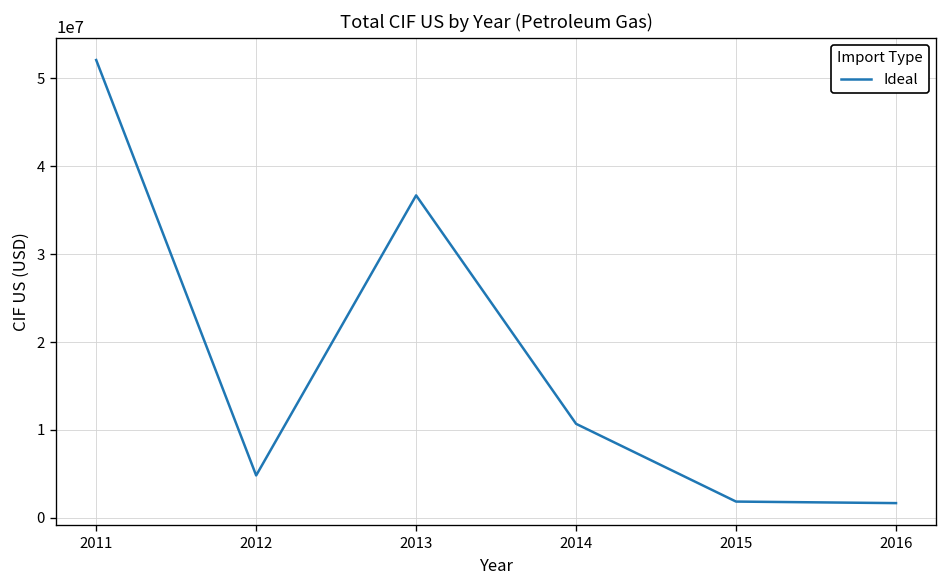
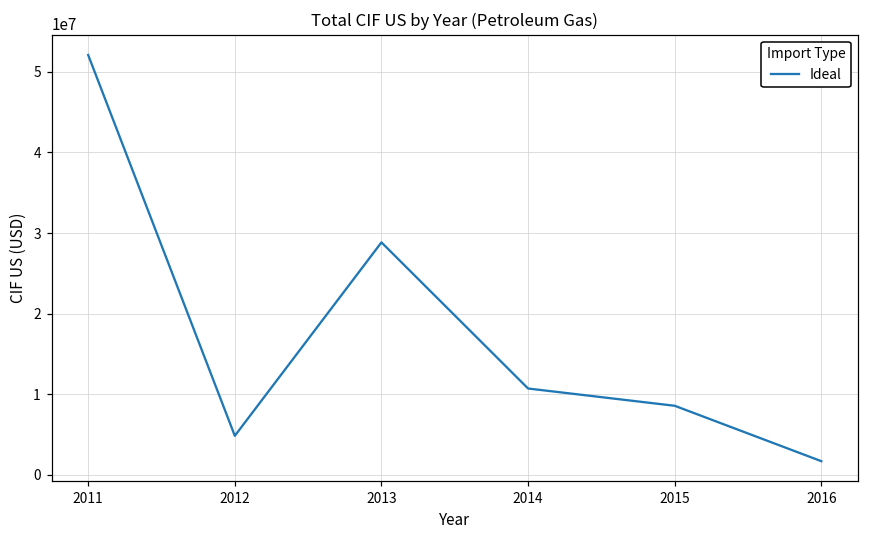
2013: 37000000 -> 29000000
2015: 2000000 -> 9000000
